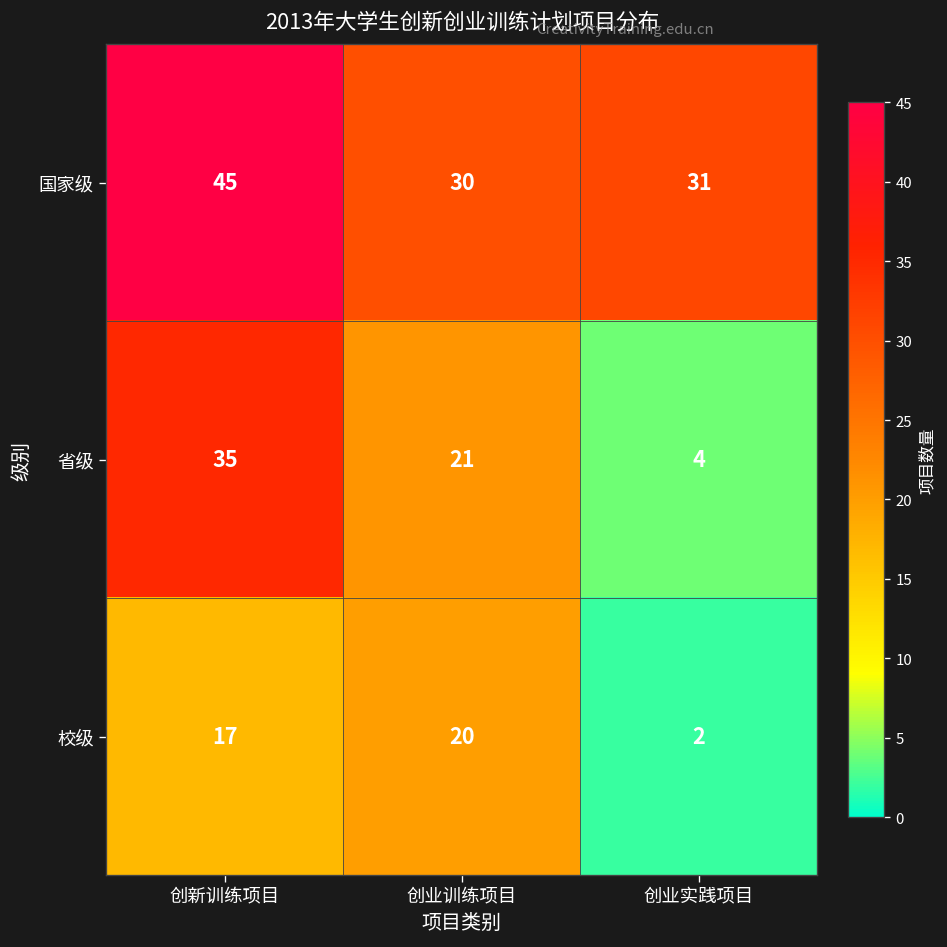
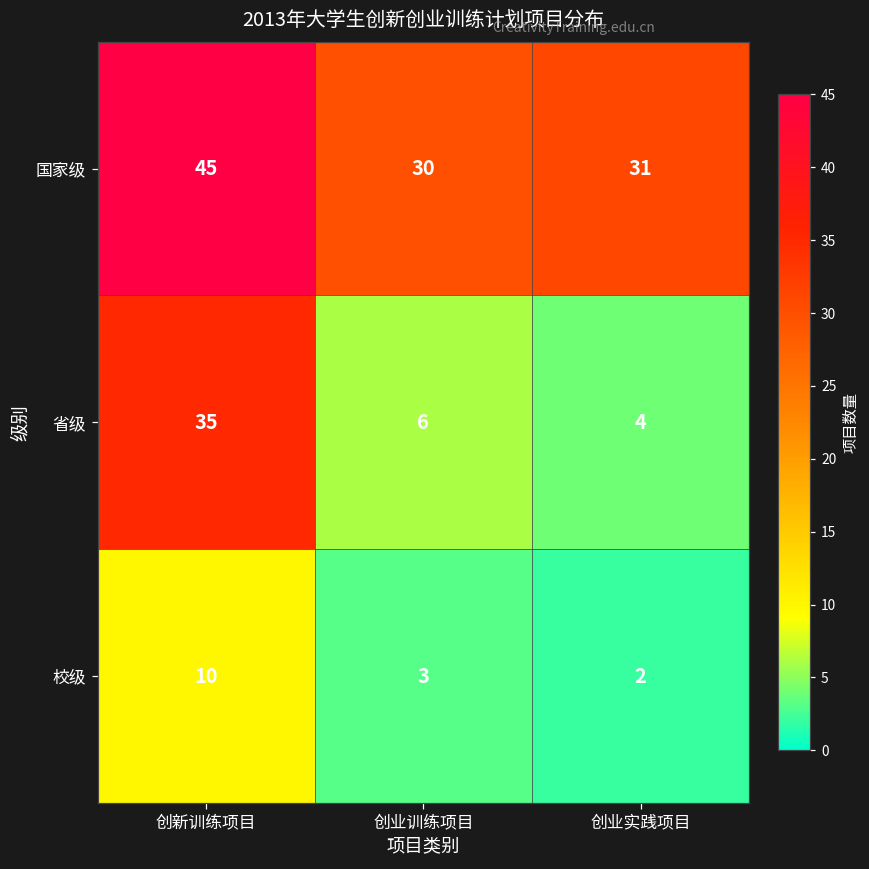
省级, 创业训练项目: 21 -> 6
校级, 创新训练项目: 17 -> 10
校级, 创业训练项目: 20 -> 3
